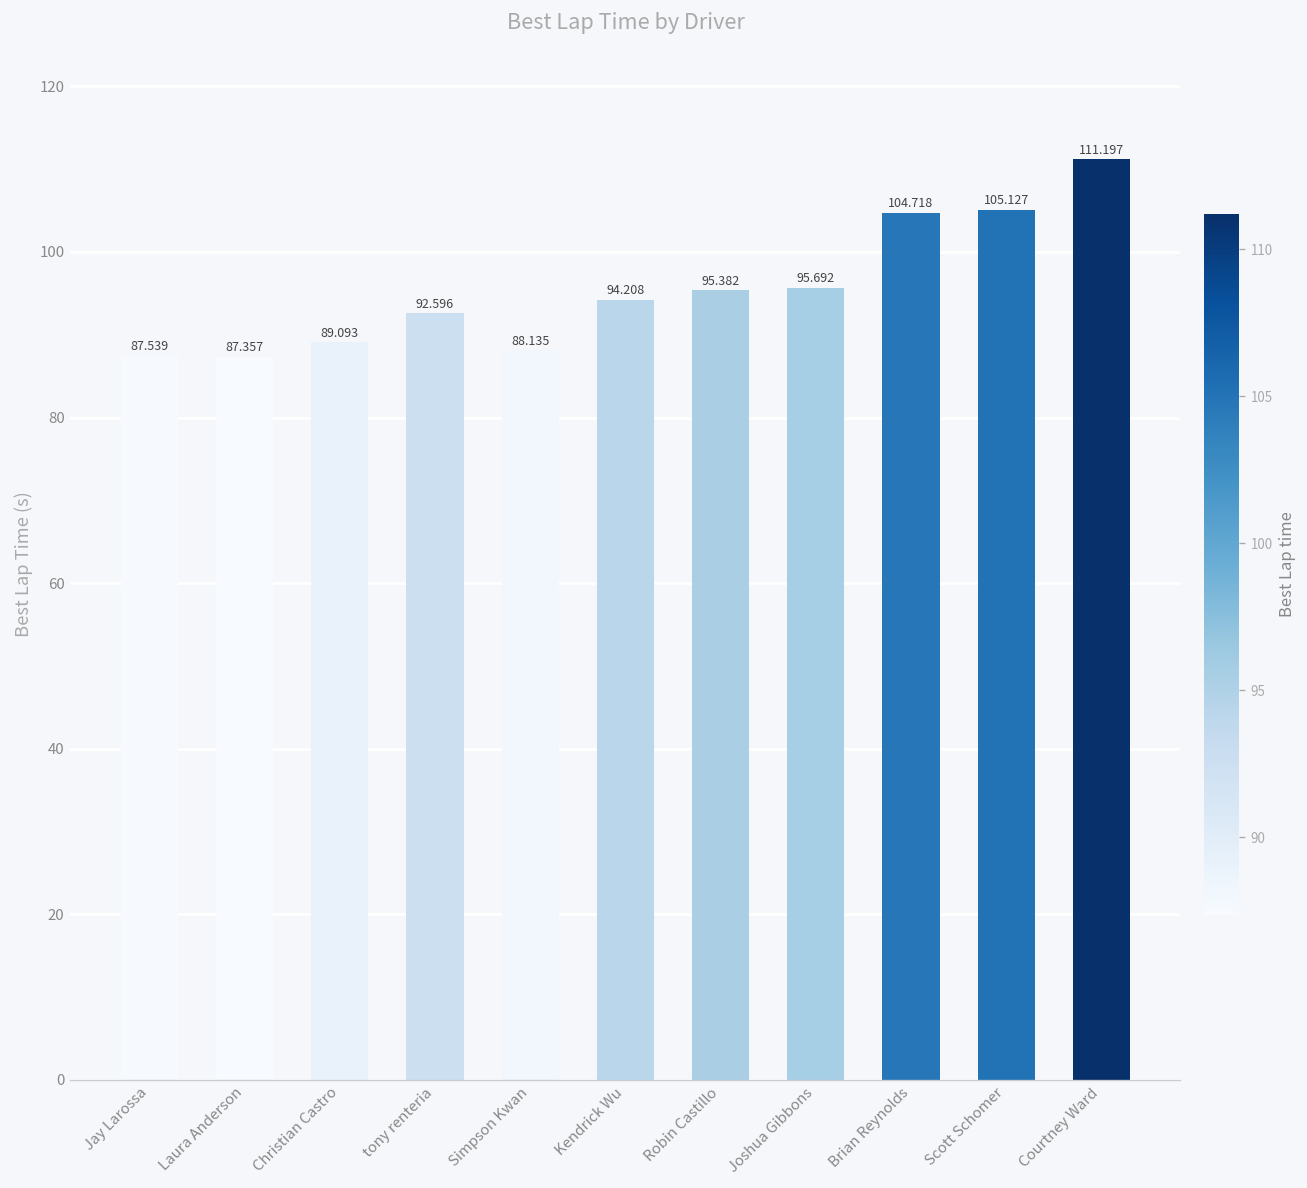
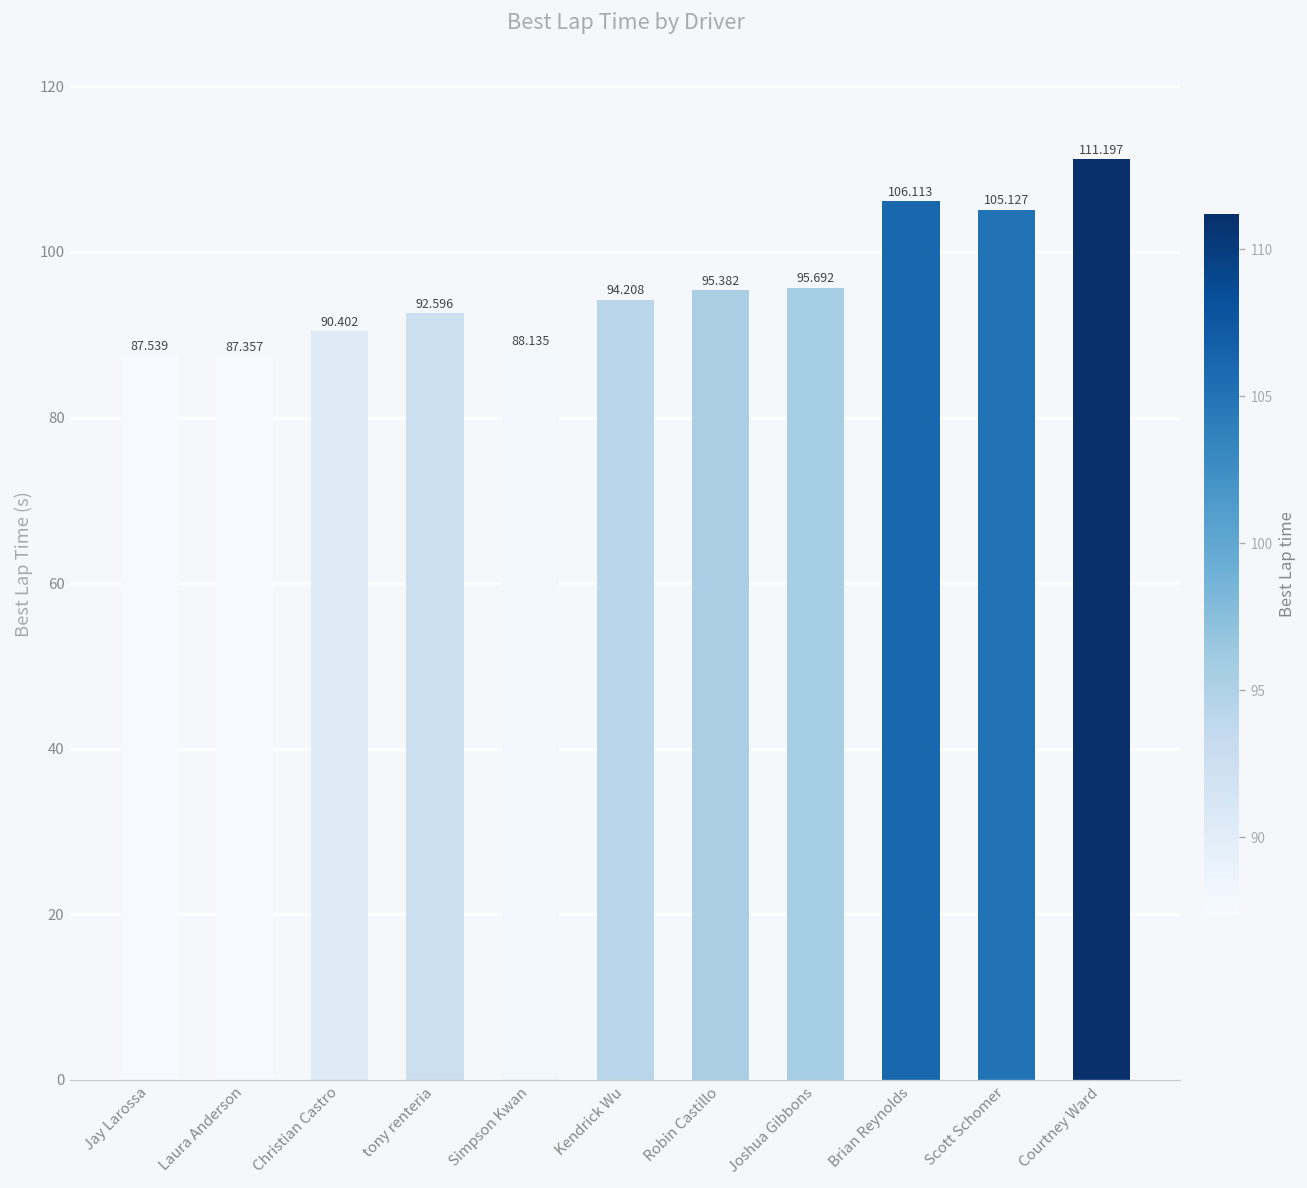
Christian Castro: 89.093 -> 90.402
Brian Reynolds: 104.718 -> 106.113
